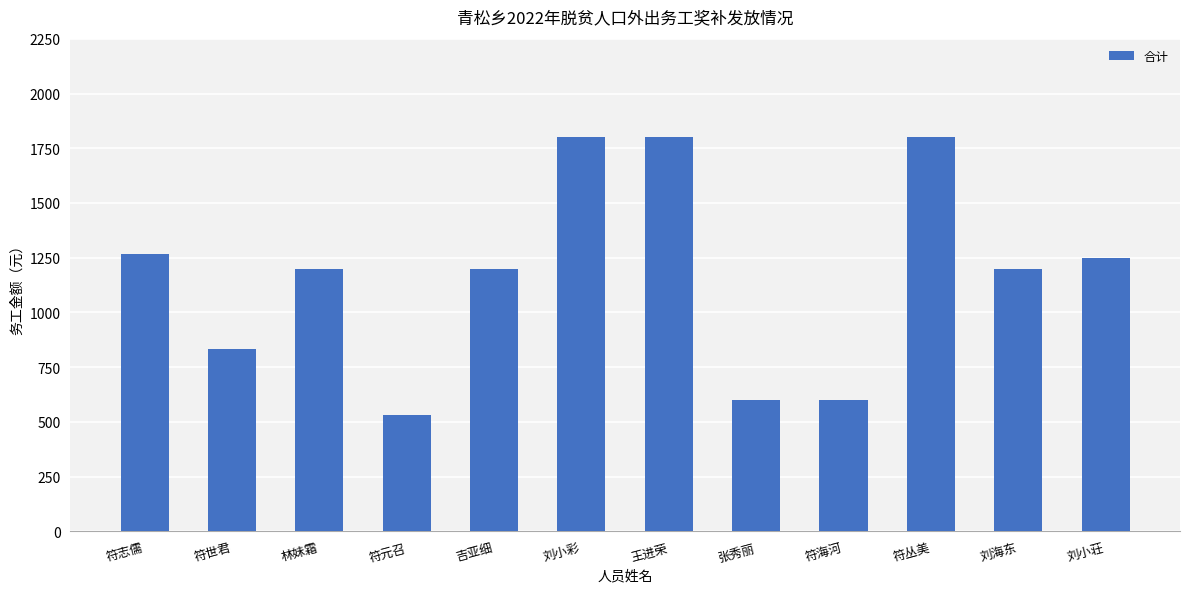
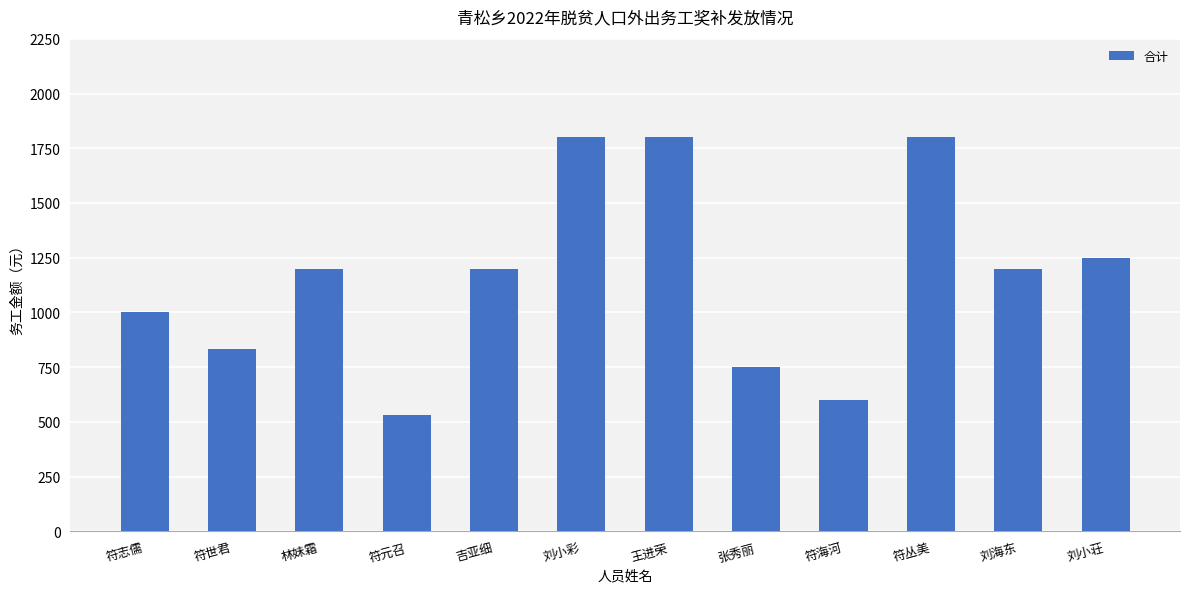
符志儒: 1270 -> 1000
张秀丽: 600 -> 750
